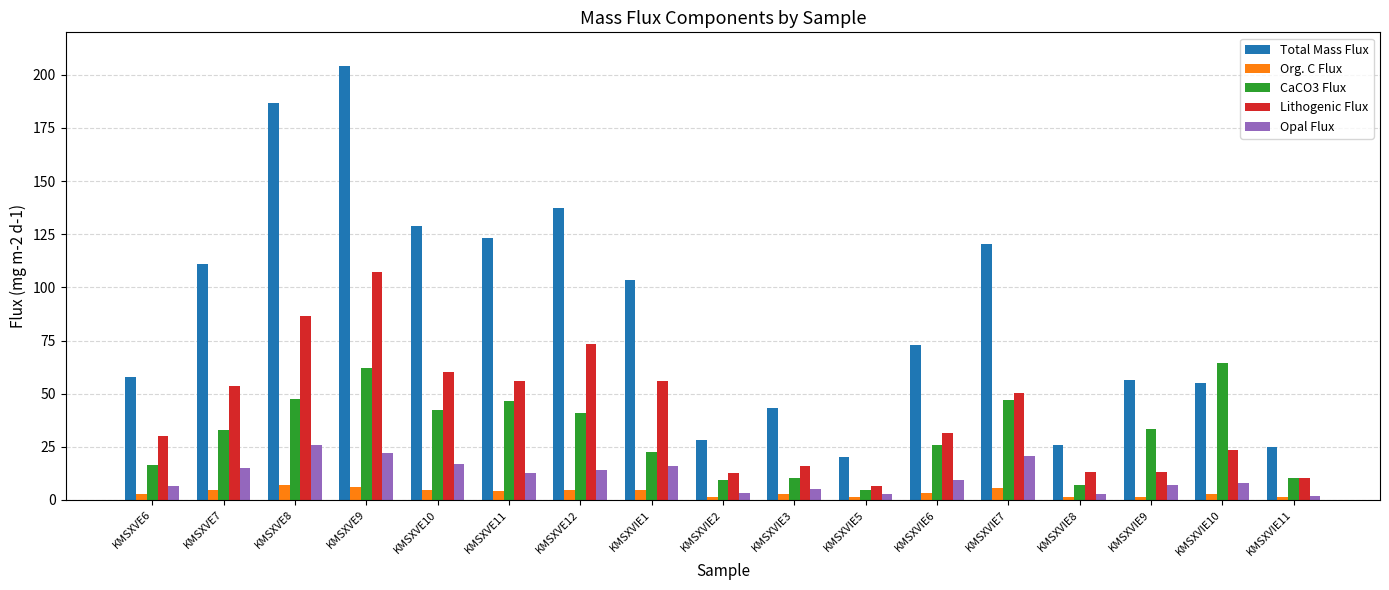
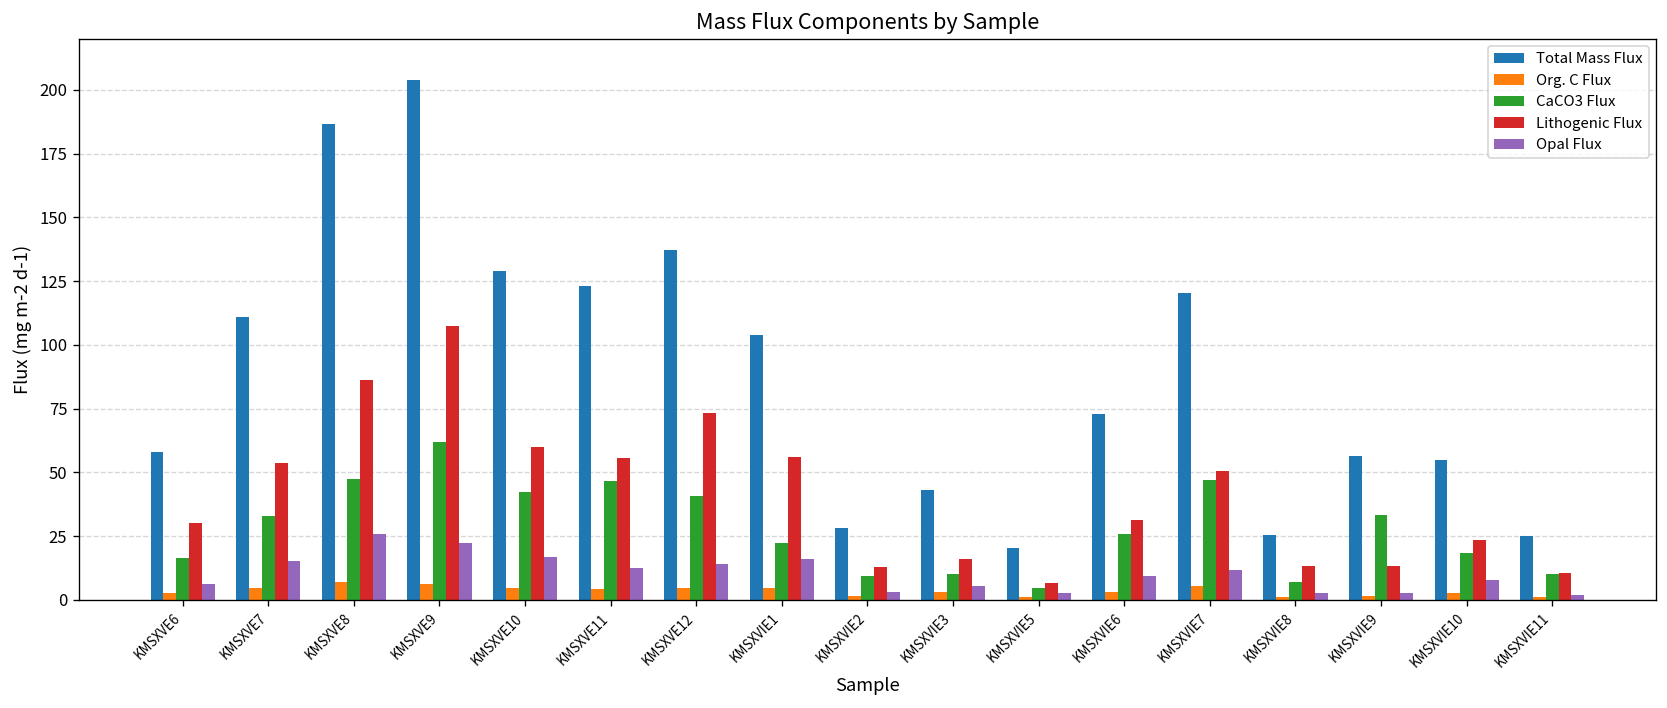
Opal Flux, KMSXVIE7: 21 -> 12
Opal Flux, KMSXVIE9: 7 -> 3
CaCO3 Flux, KMSXVIE10: 65 -> 18
